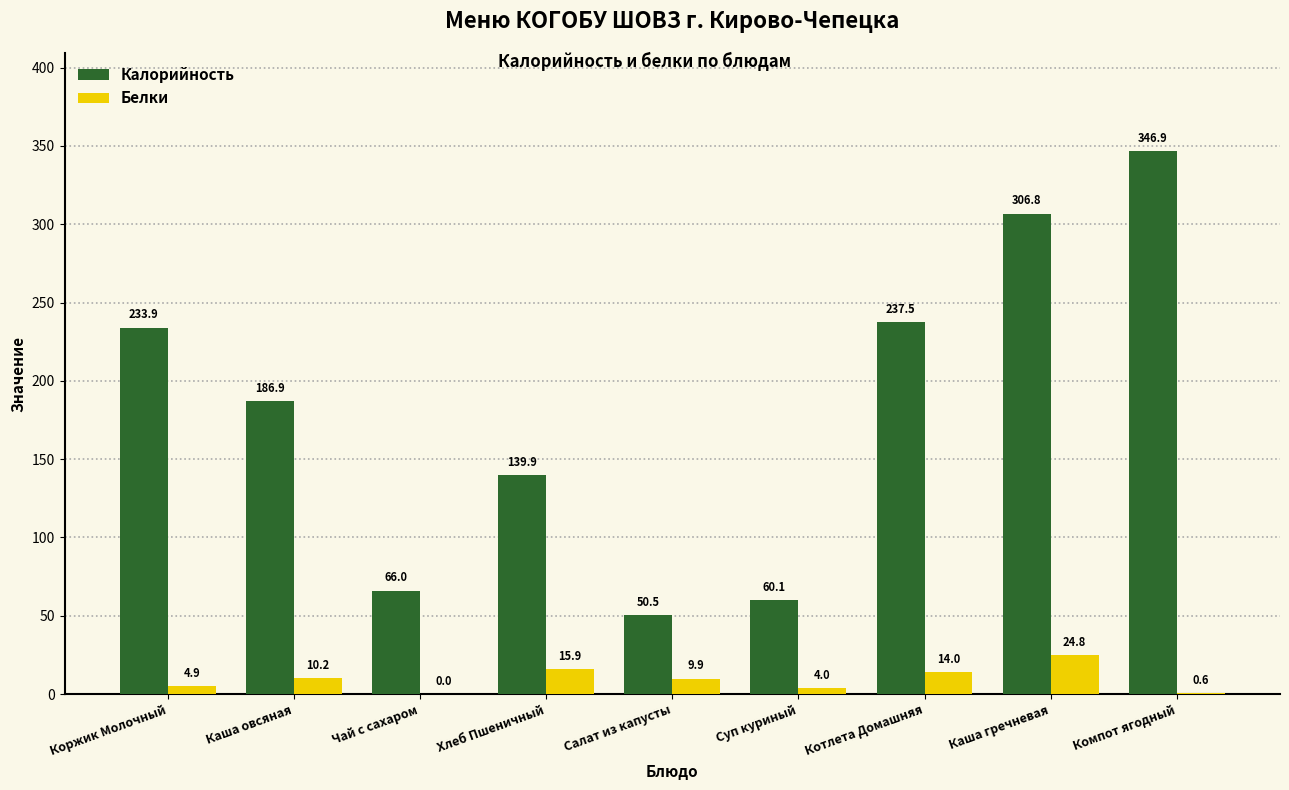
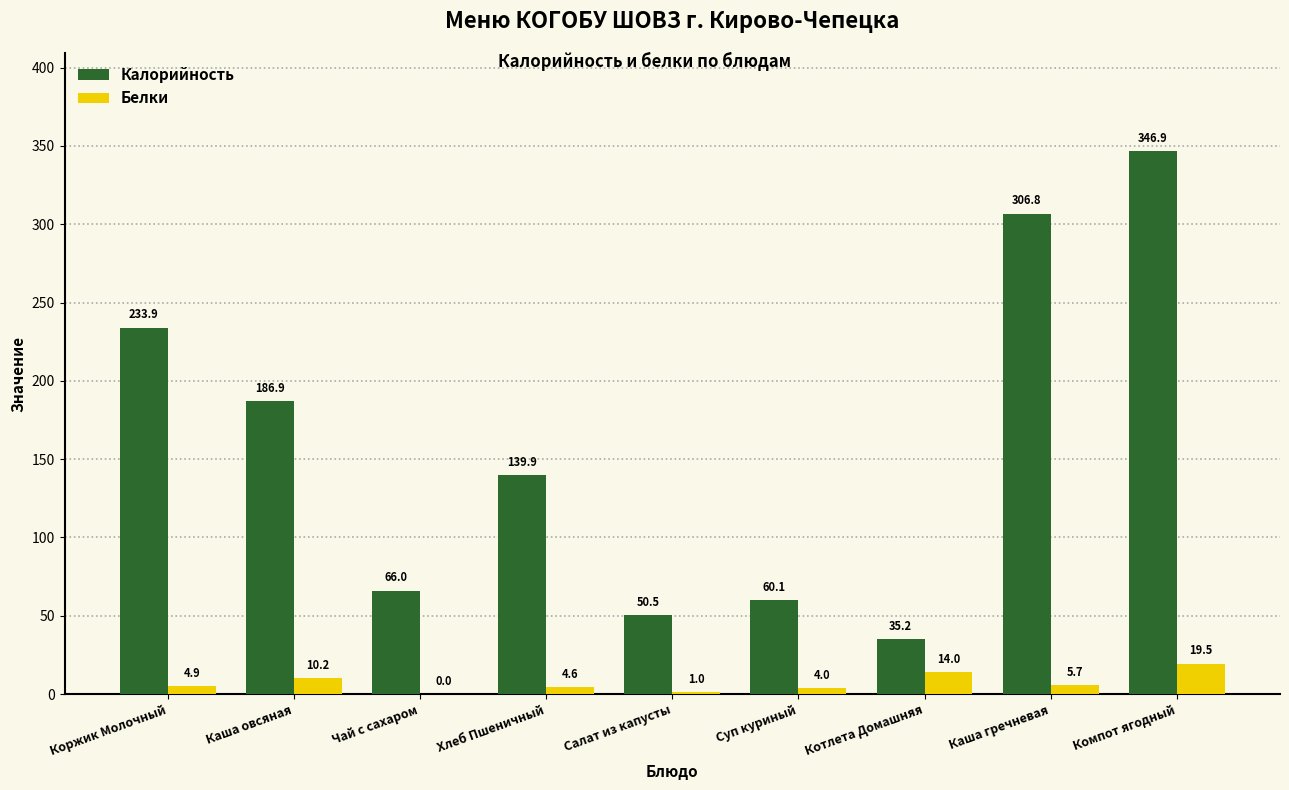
Белки, Хлеб Пшеничный: 15.9 -> 4.6
Белки, Салат из капусты: 9.9 -> 1.0
Калорийность, Котлета Домашняя: 237.5 -> 35.2
Белки, Каша гречневая: 24.8 -> 5.7
Белки, Компот ягодный: 0.6 -> 19.5
